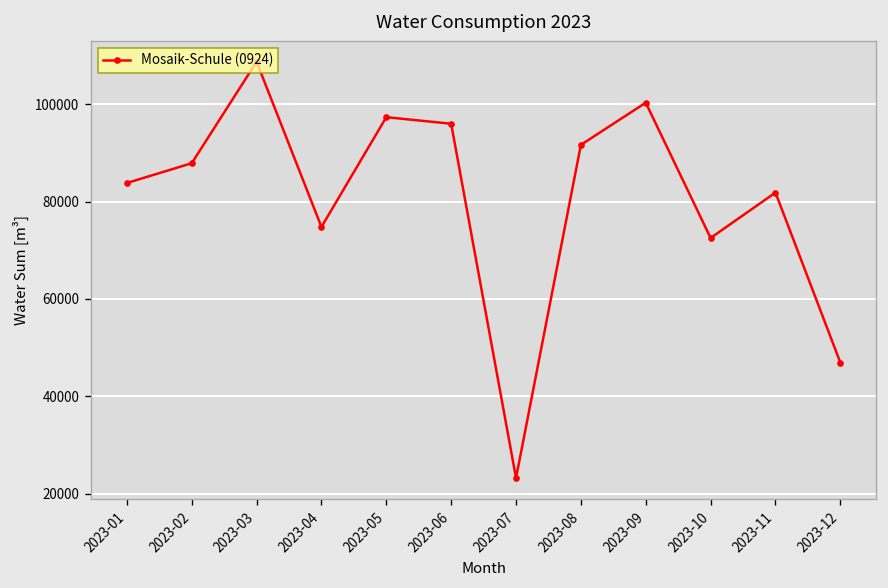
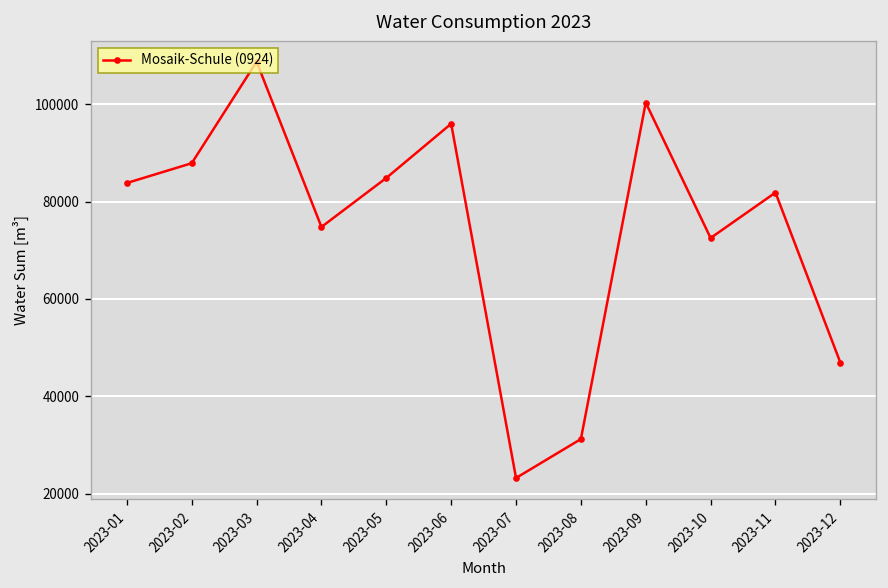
2023-05: 97000 -> 85000
2023-08: 92000 -> 31000
